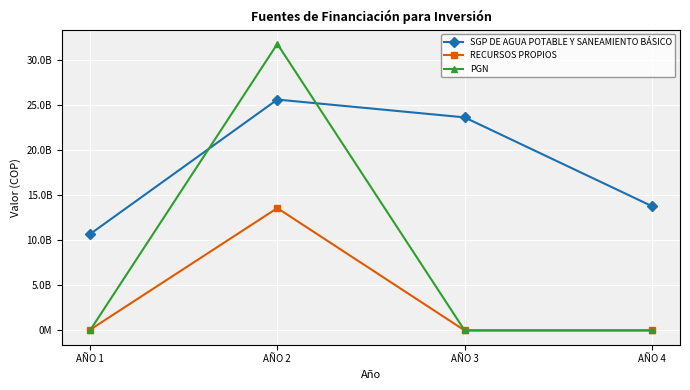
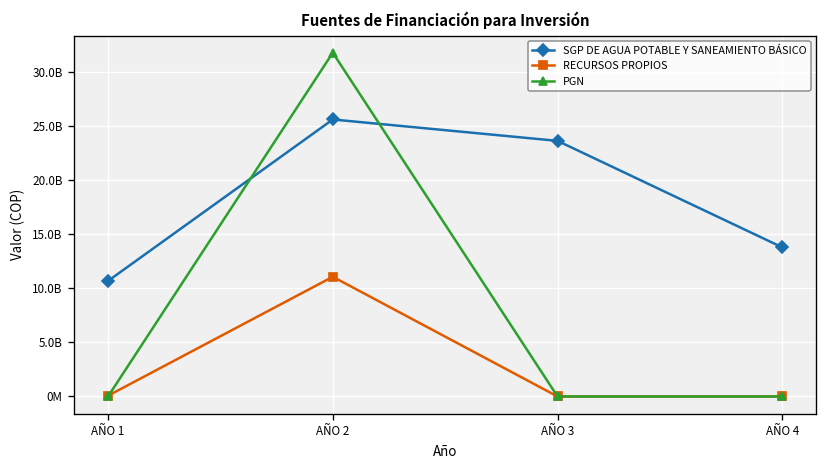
RECURSOS PROPIOS, AÑO 2: 14000000000 -> 11000000000
